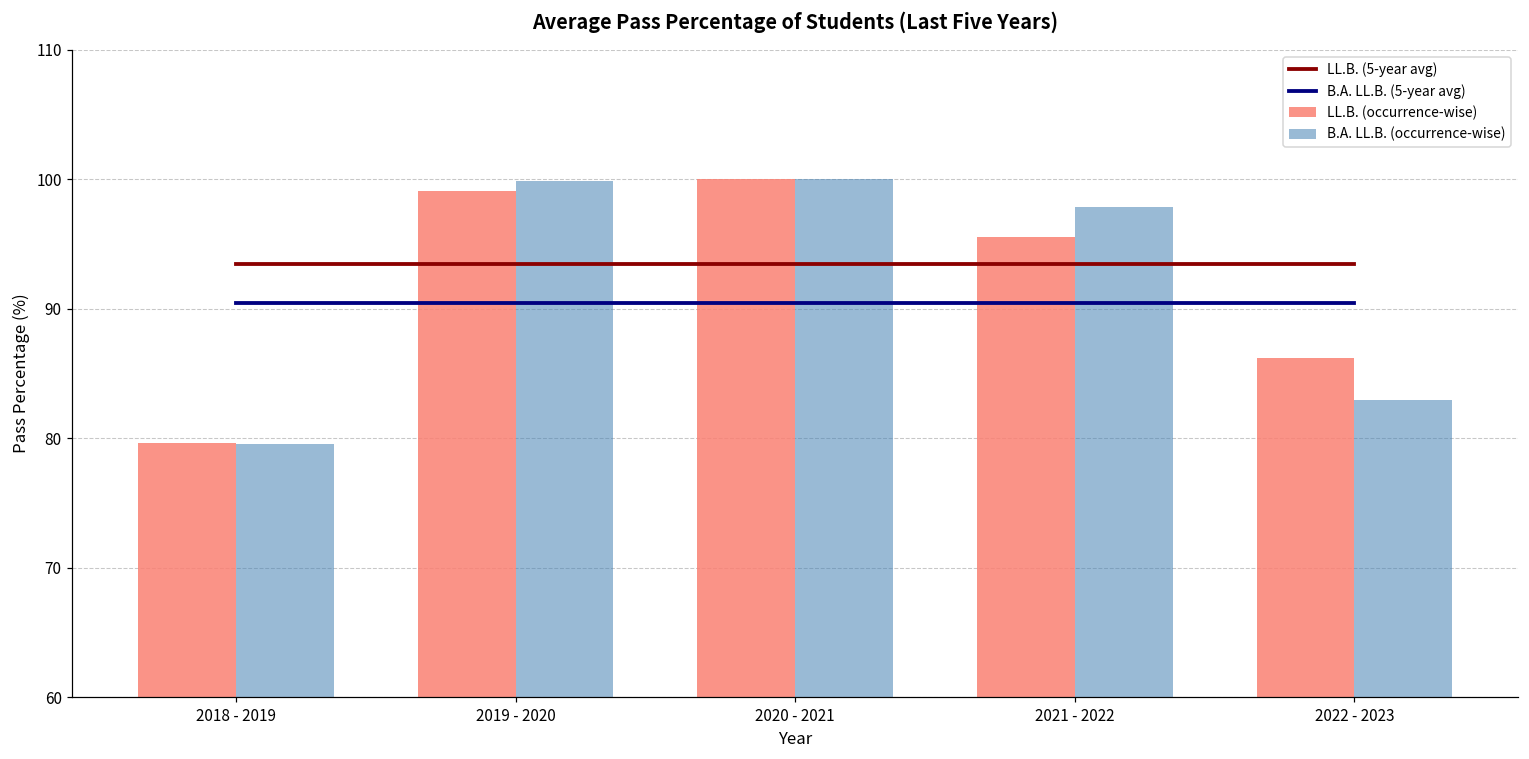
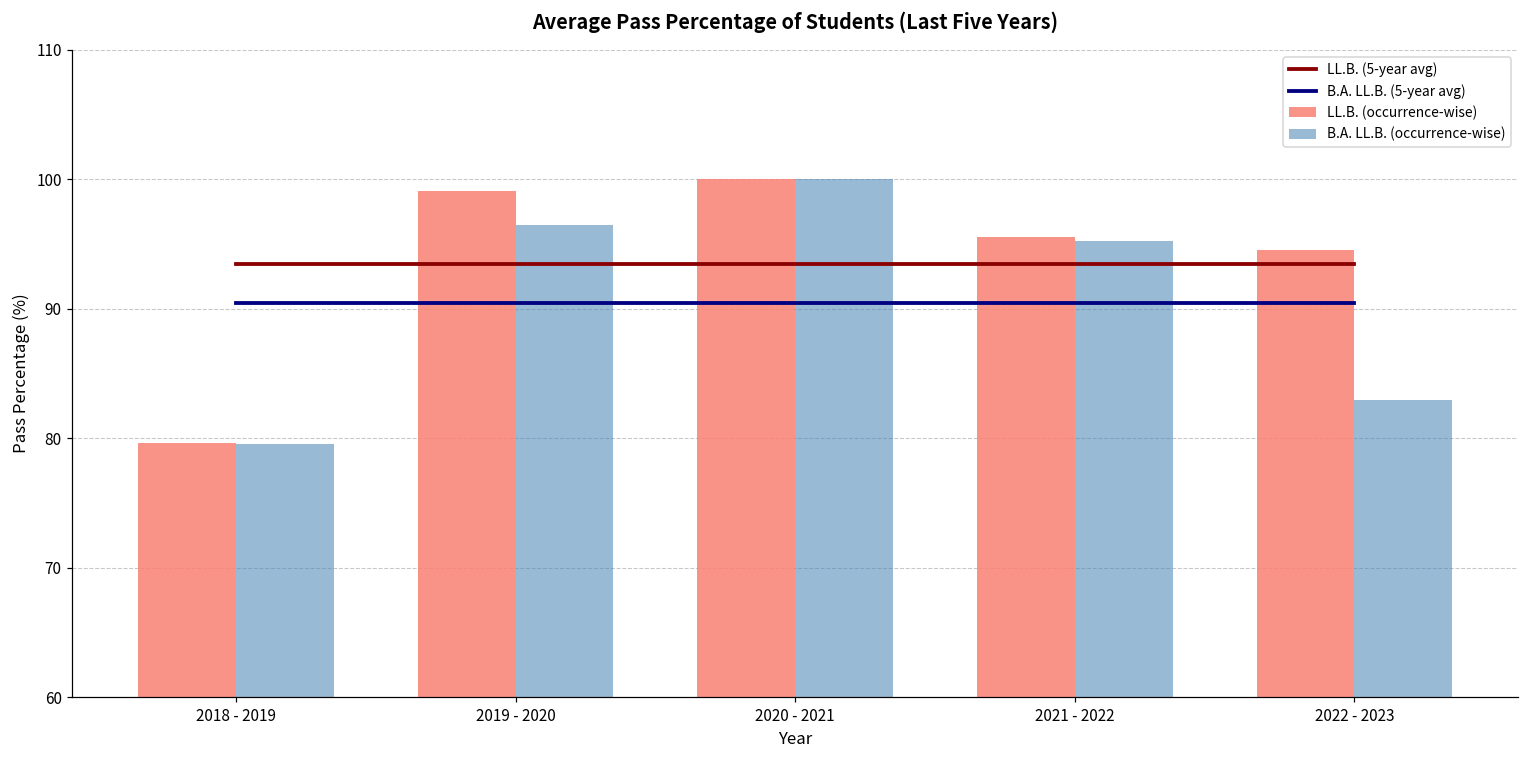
B.A. LL.B. (occurrence-wise), 2019 - 2020: 99.9 -> 96.5
B.A. LL.B. (occurrence-wise), 2021 - 2022: 97.9 -> 95.2
LL.B. (occurrence-wise), 2022 - 2023: 86.2 -> 94.5
